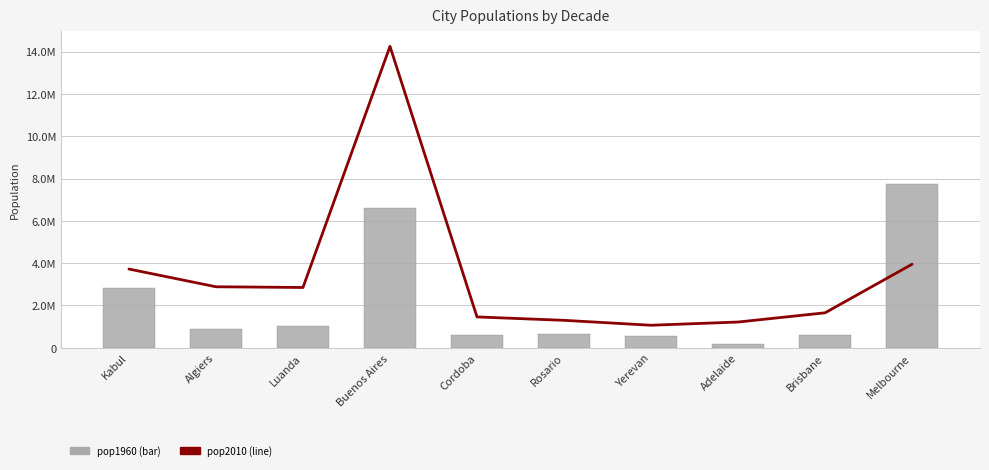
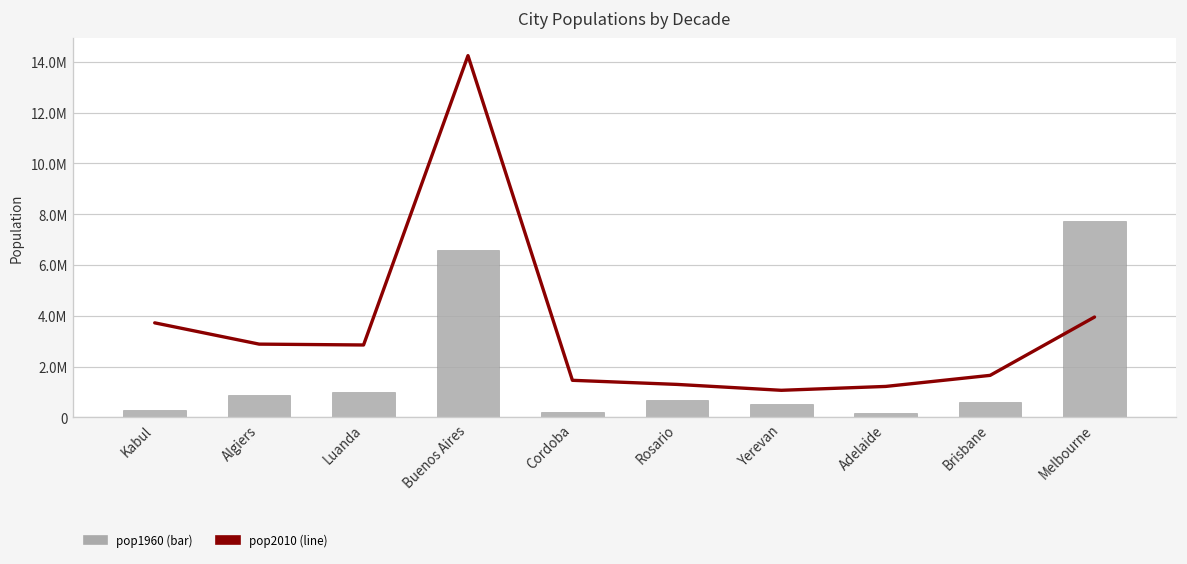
pop1960 (bar), Kabul: 2800000 -> 300000
pop1960 (bar), Cordoba: 600000 -> 200000
